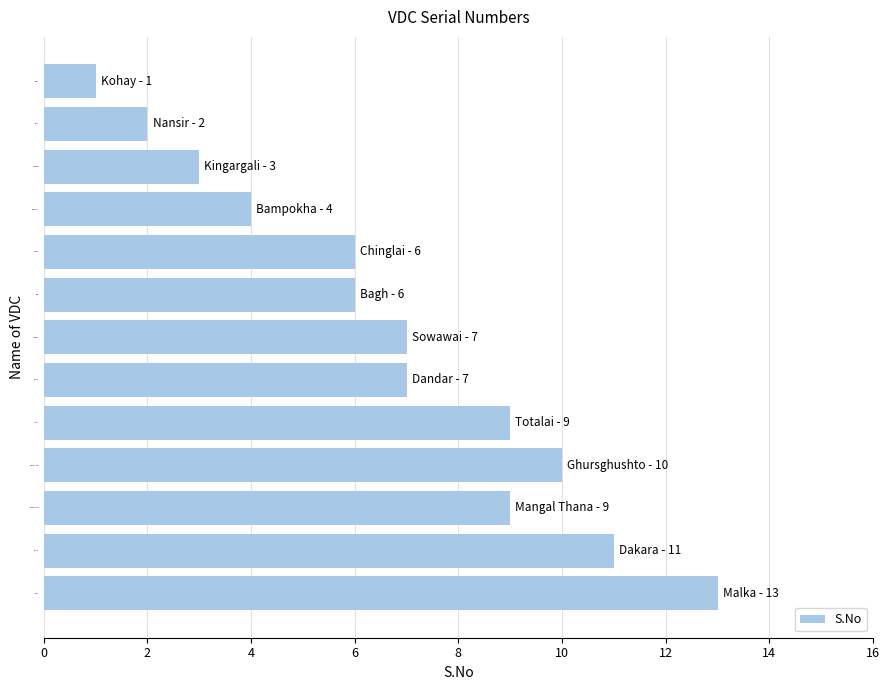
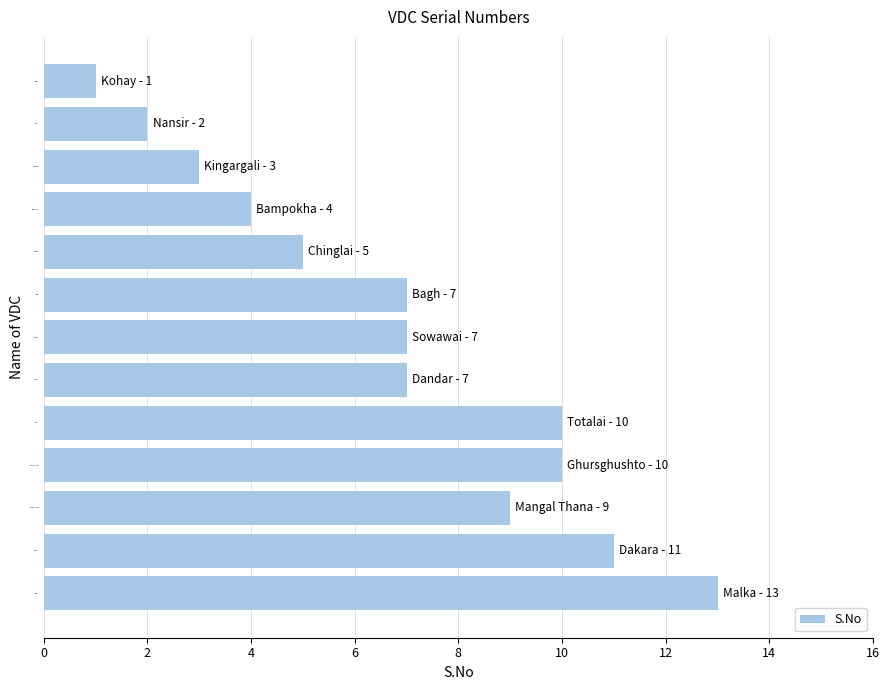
Chinglai: 6 -> 5
Bagh: 6 -> 7
Totalai: 9 -> 10
